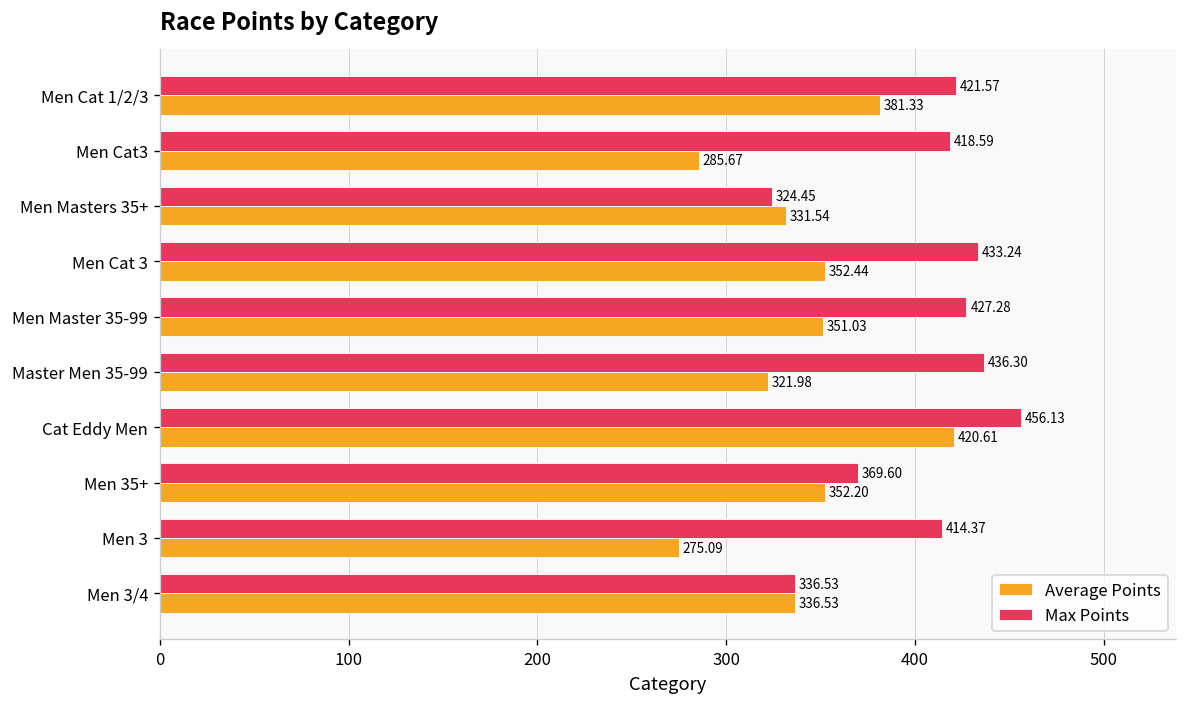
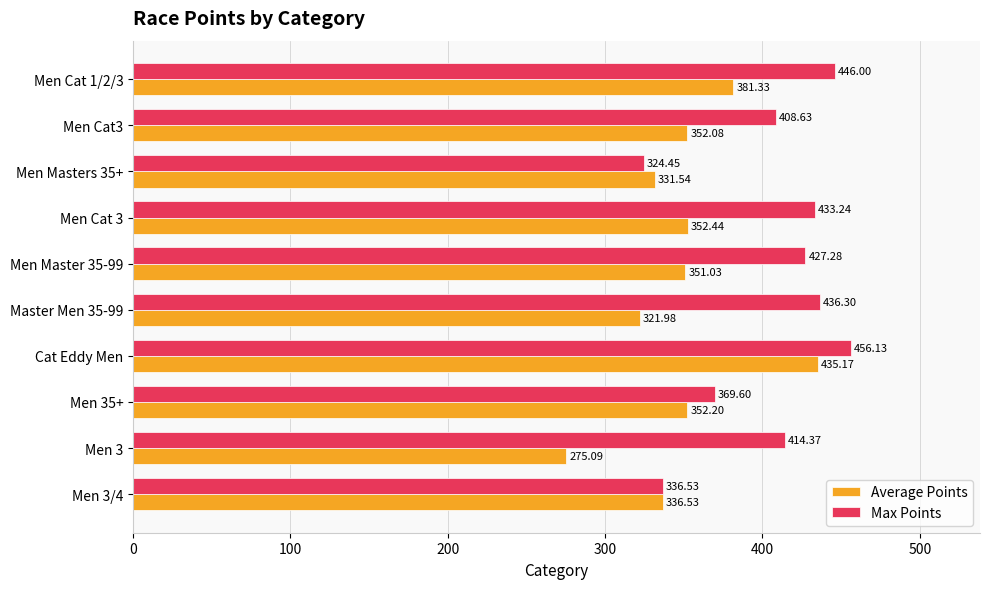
Max Points, Men Cat 1/2/3: 421.57 -> 446.00
Max Points, Men Cat3: 418.59 -> 408.63
Average Points, Men Cat3: 285.67 -> 352.08
Average Points, Cat Eddy Men: 420.61 -> 435.17
